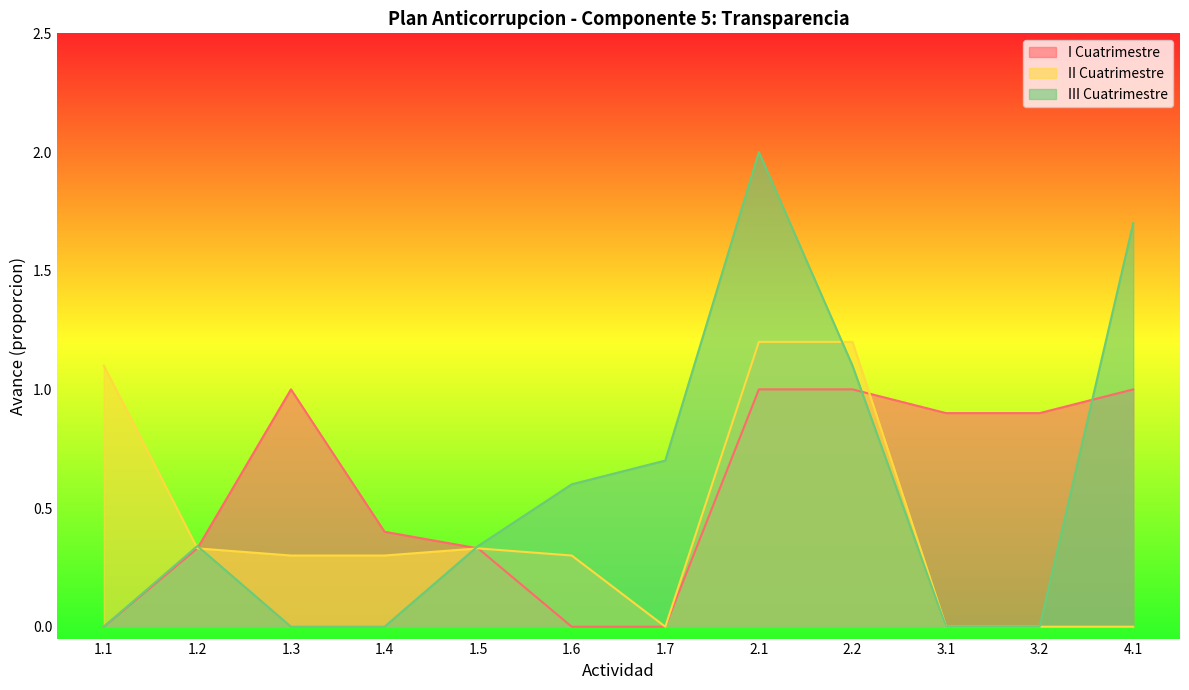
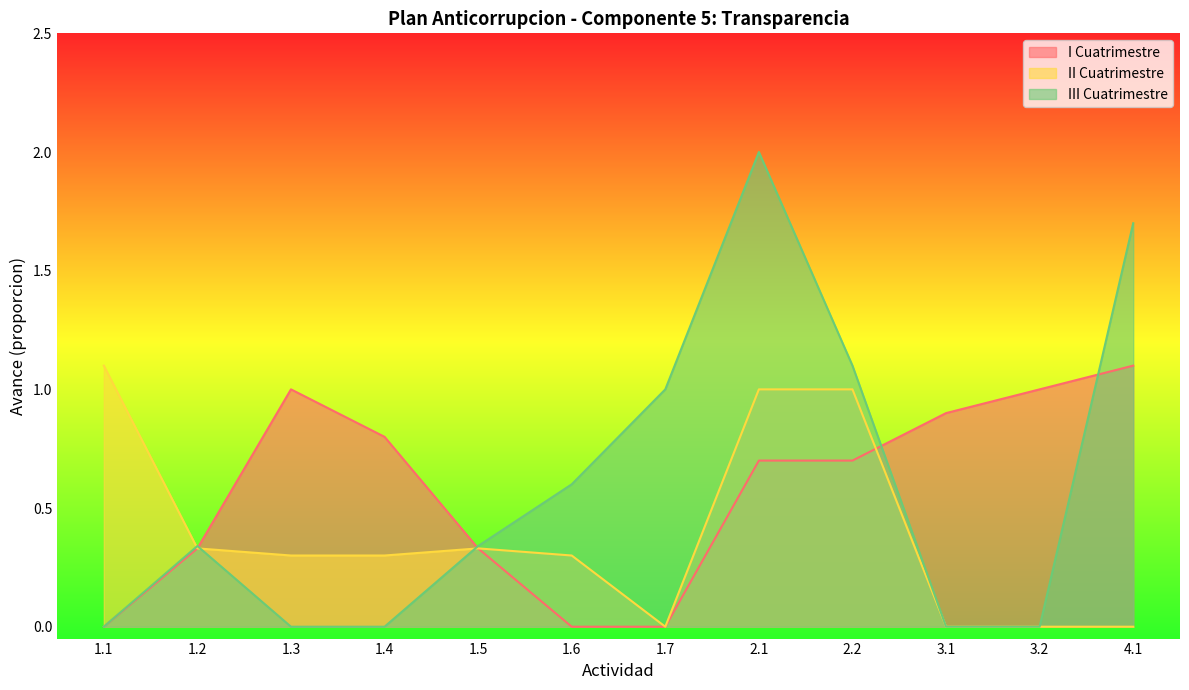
I Cuatrimestre, 1.4: 0.4 -> 0.8
III Cuatrimestre, 1.7: 0.7 -> 1.0
I Cuatrimestre, 2.1: 1.0 -> 0.7
II Cuatrimestre, 2.1: 1.2 -> 1.0
I Cuatrimestre, 2.2: 1.0 -> 0.7
II Cuatrimestre, 2.2: 1.2 -> 1.0
I Cuatrimestre, 3.2: 0.9 -> 1.0
I Cuatrimestre, 4.1: 1.0 -> 1.1
